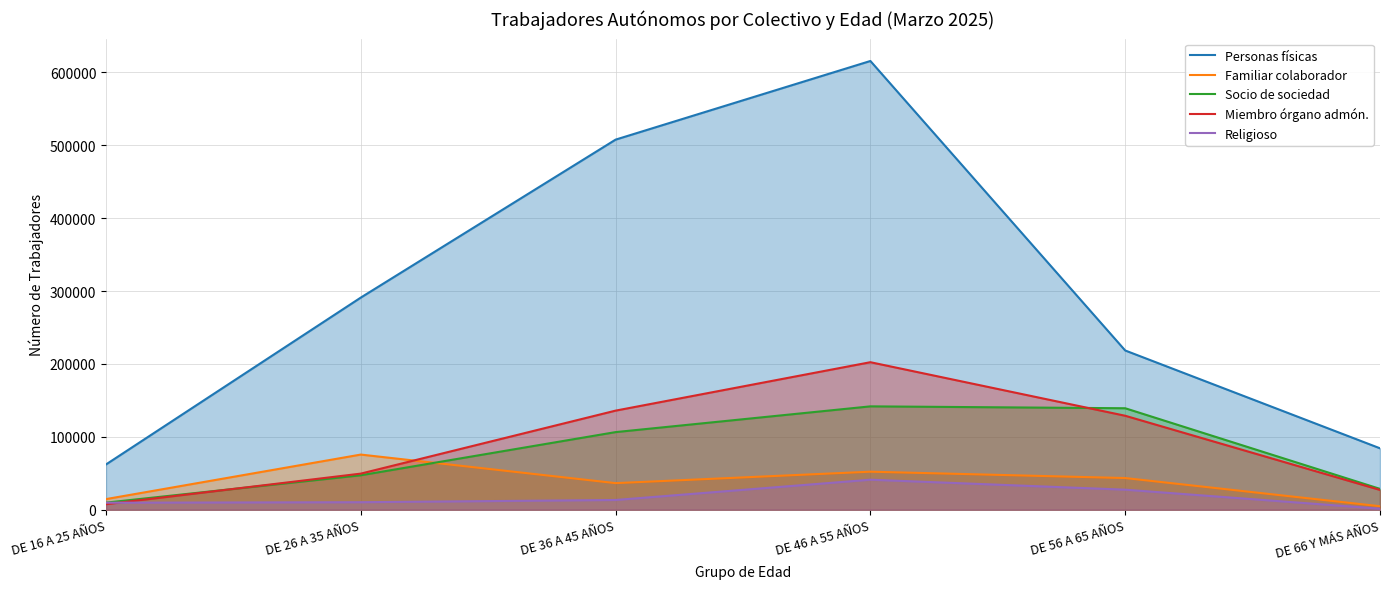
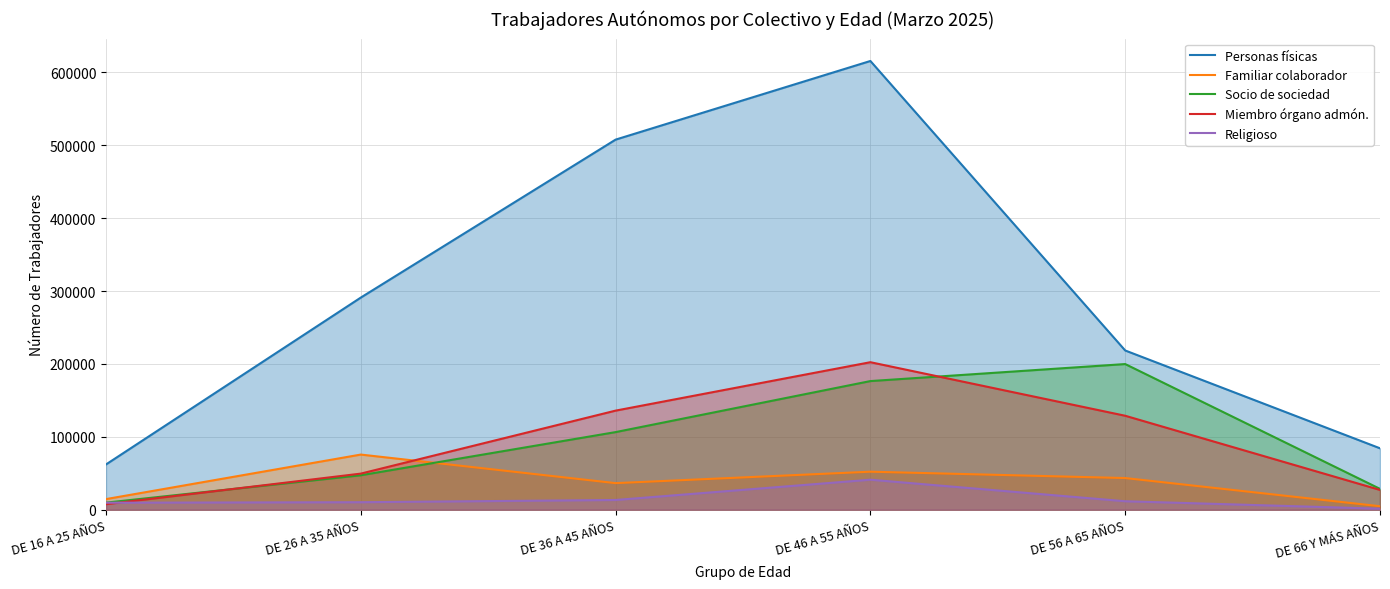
Socio de sociedad, DE 46 A 55 AÑOS: 140000 -> 180000
Socio de sociedad, DE 56 A 65 AÑOS: 140000 -> 200000
Religioso, DE 56 A 65 AÑOS: 30000 -> 10000
